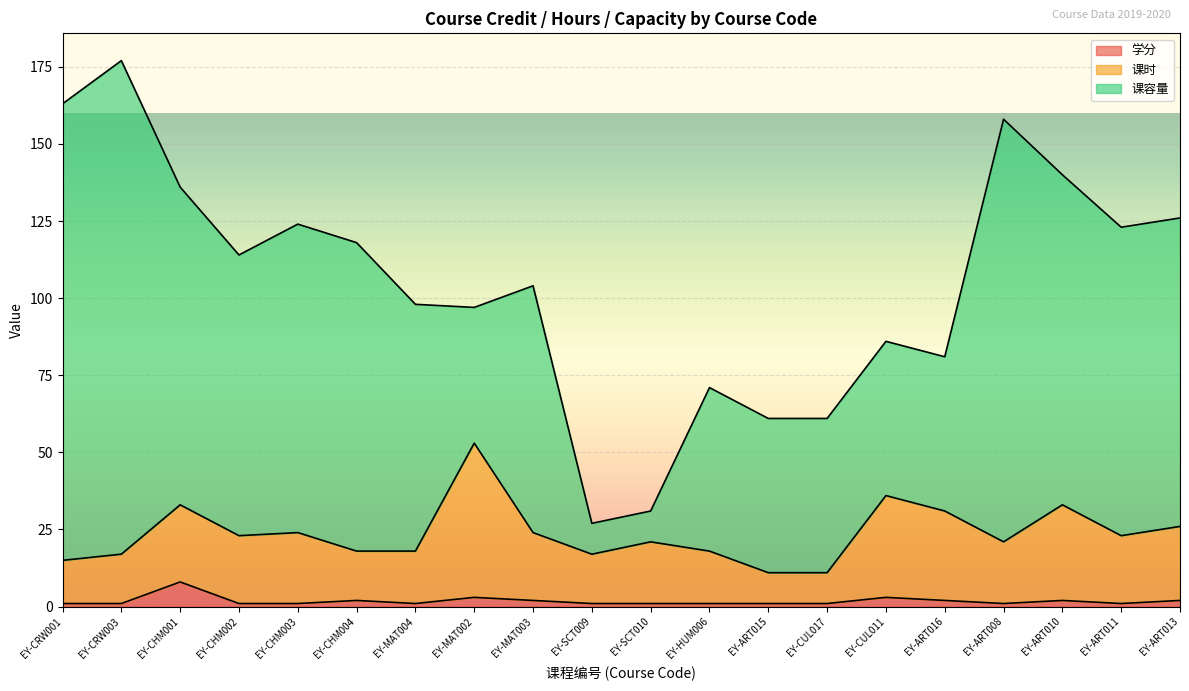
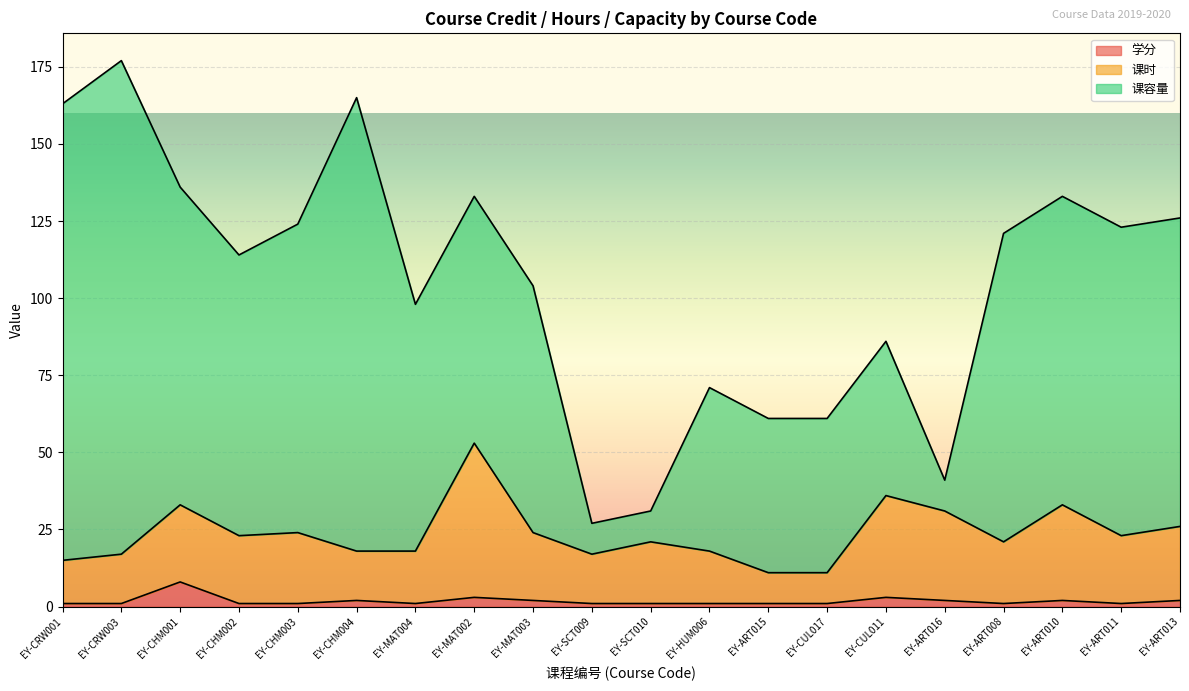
课容量, EY-CHM004: 100 -> 147
课容量, EY-MAT002: 44 -> 80
课容量, EY-ART016: 50 -> 10
课容量, EY-ART008: 137 -> 100
课容量, EY-ART010: 107 -> 100
